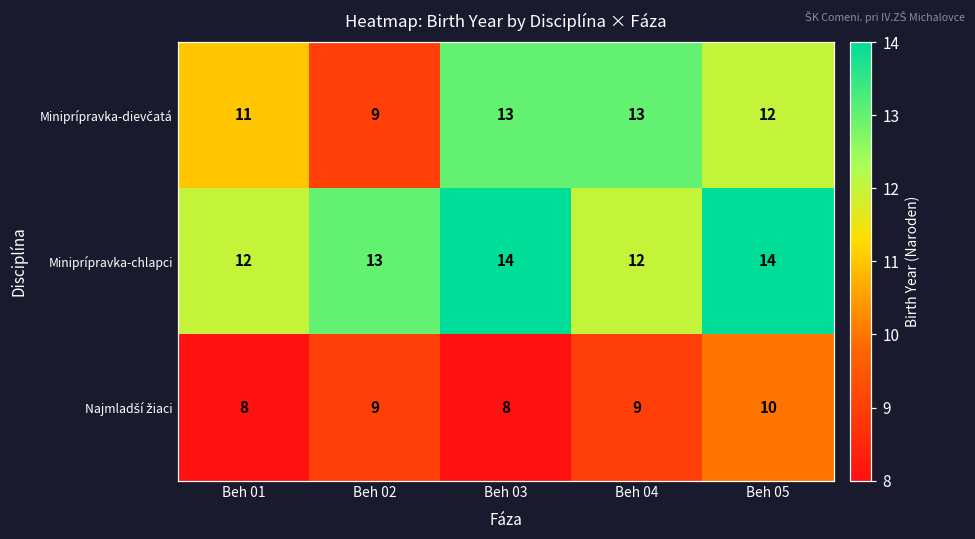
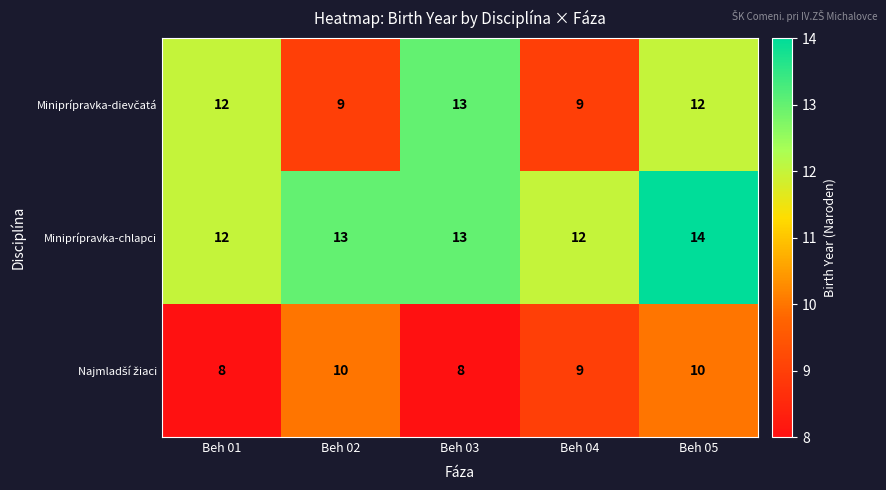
Miniprípravka-dievčatá, Beh 01: 11 -> 12
Miniprípravka-dievčatá, Beh 04: 13 -> 9
Miniprípravka-chlapci, Beh 03: 14 -> 13
Najmladší žiaci, Beh 02: 9 -> 10
